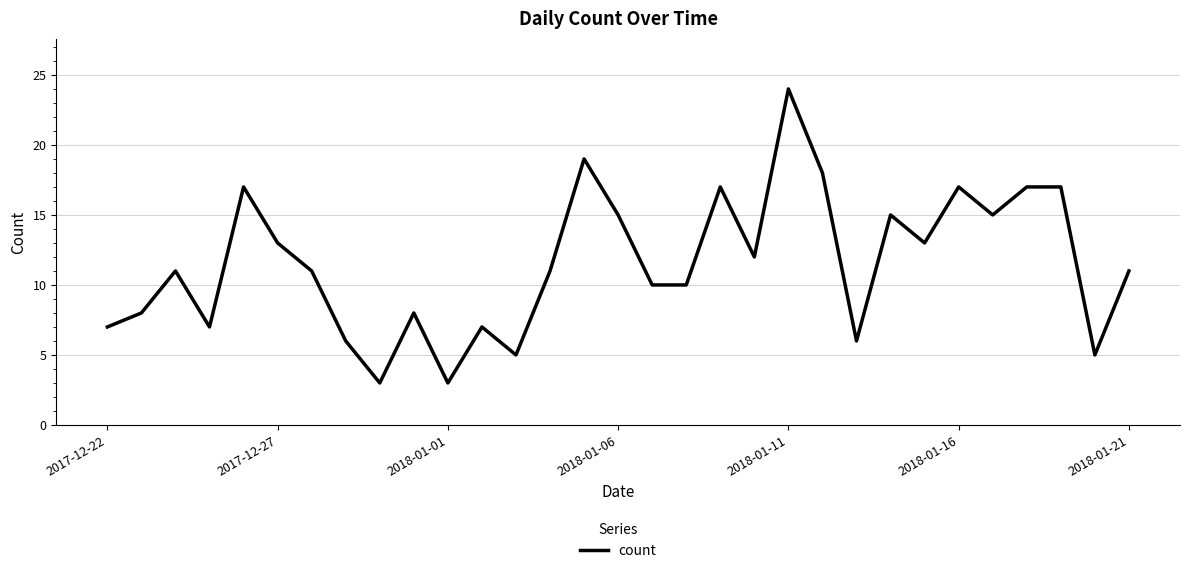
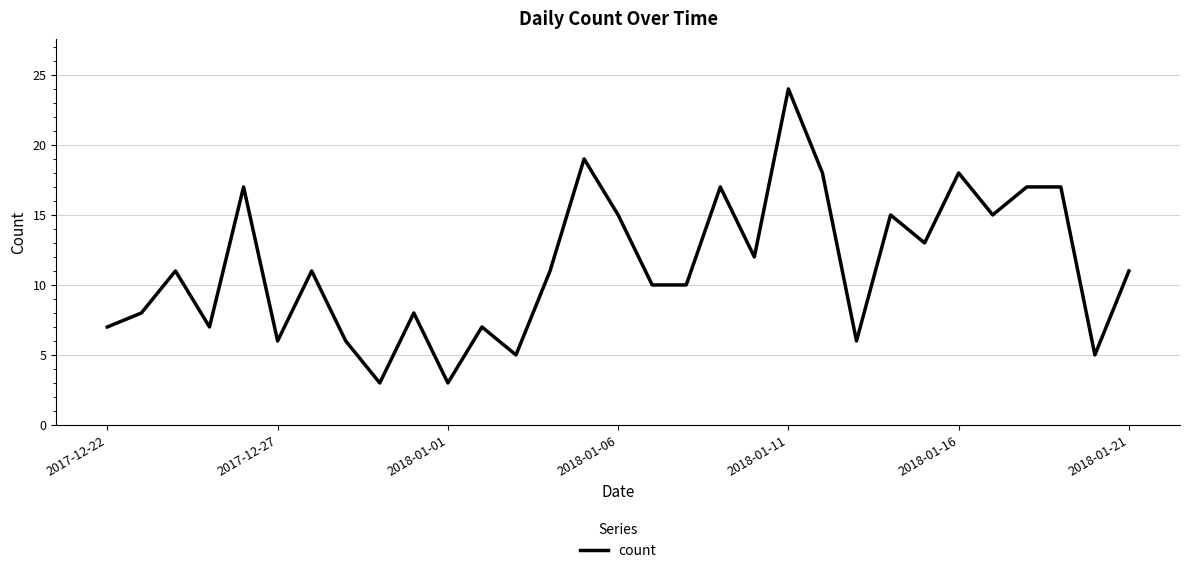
2017-12-27: 13 -> 6
2018-01-16: 17 -> 18
